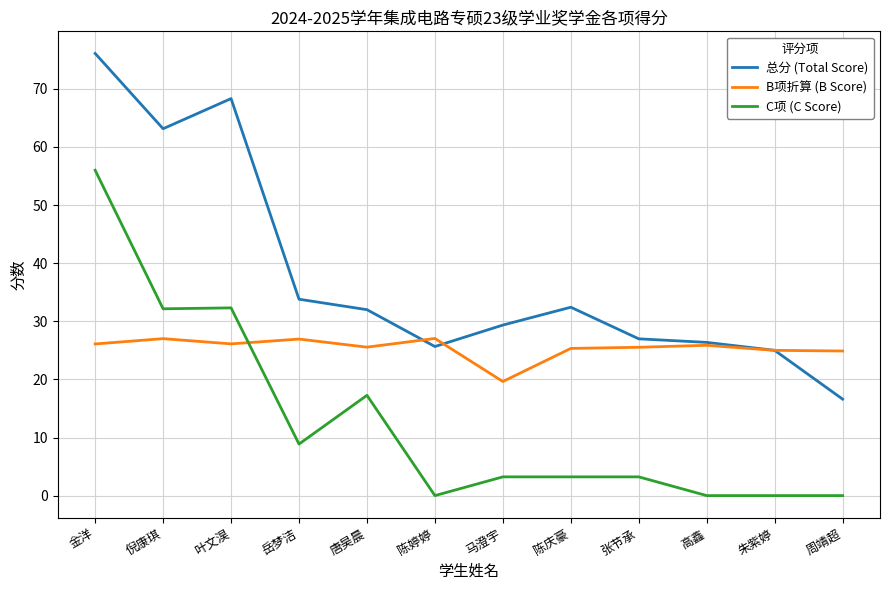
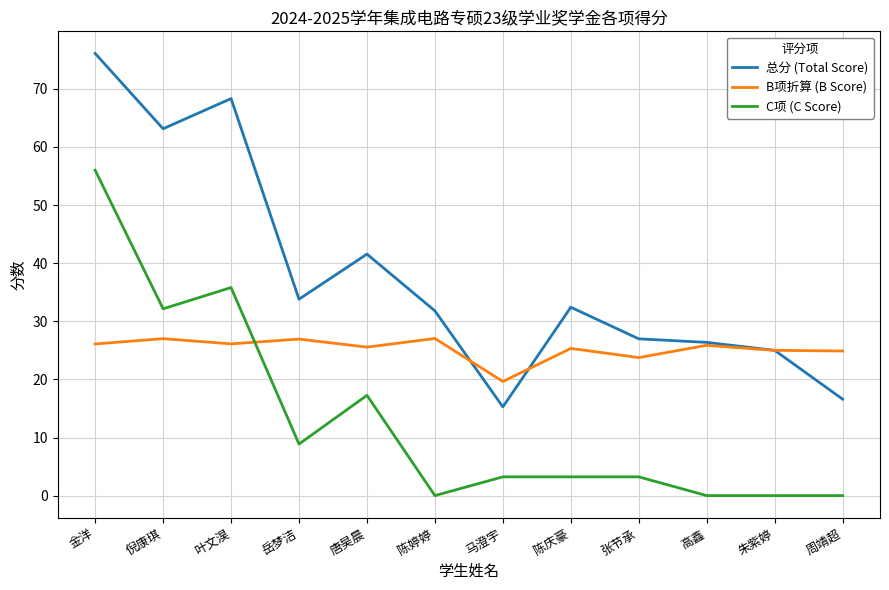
C项 (C Score), 叶文淏: 32 -> 36
总分 (Total Score), 唐昊晨: 32 -> 42
总分 (Total Score), 陈婷婷: 26 -> 32
总分 (Total Score), 马澄宇: 29 -> 15
B项折算 (B Score), 张节承: 26 -> 24
